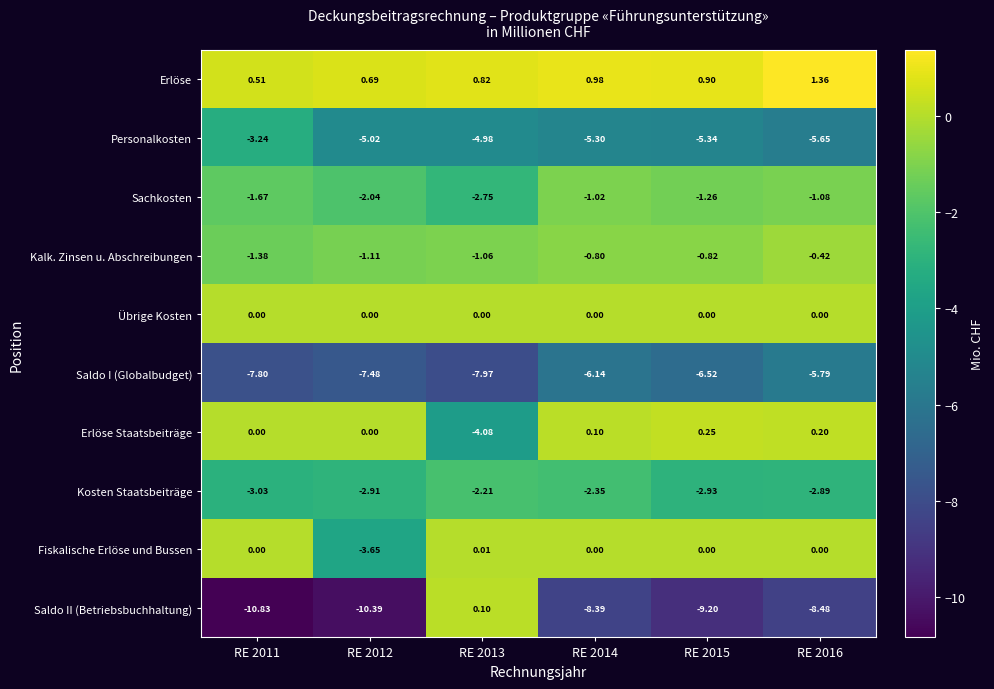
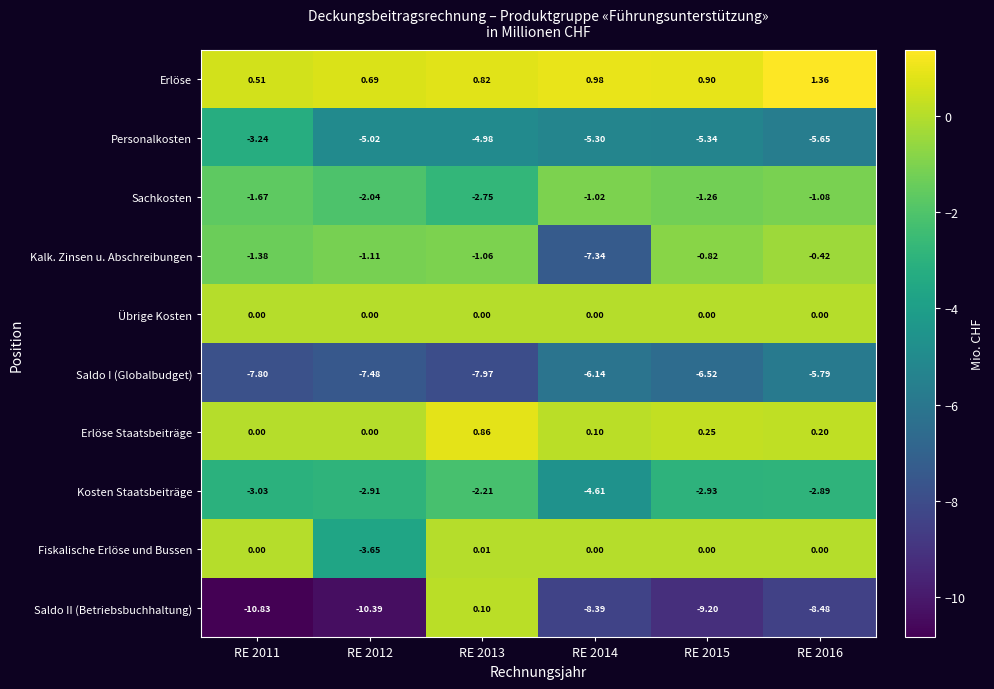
Kalk. Zinsen u. Abschreibungen, RE 2014: -0.80 -> -7.34
Erlöse Staatsbeiträge, RE 2013: -4.08 -> 0.86
Kosten Staatsbeiträge, RE 2014: -2.35 -> -4.61
